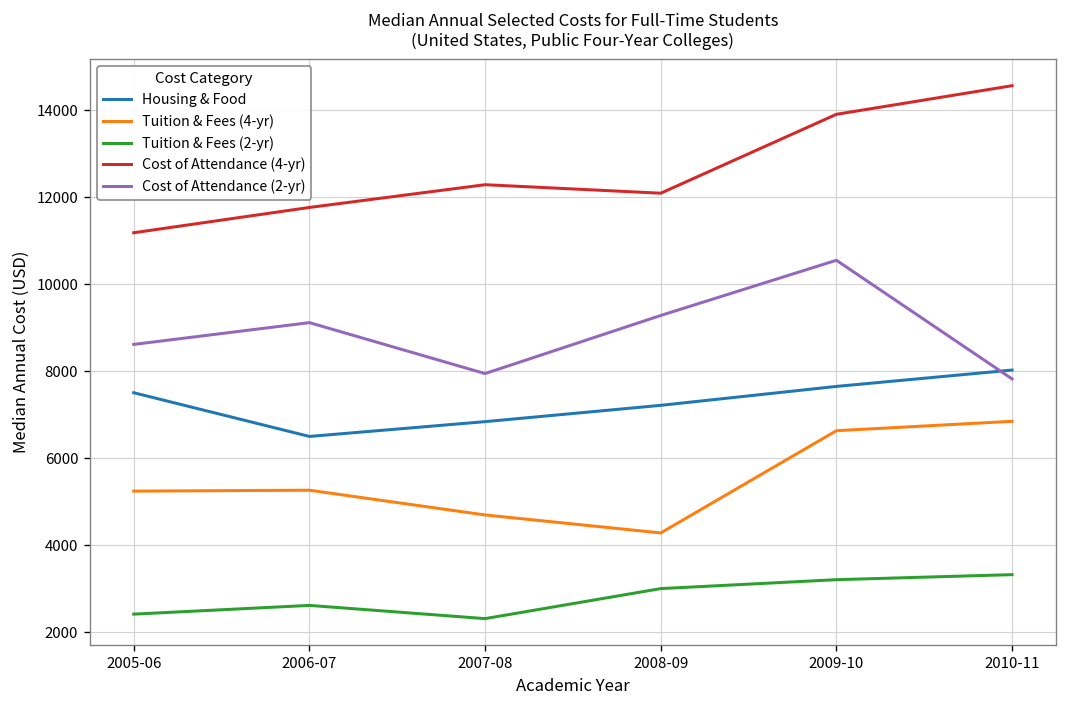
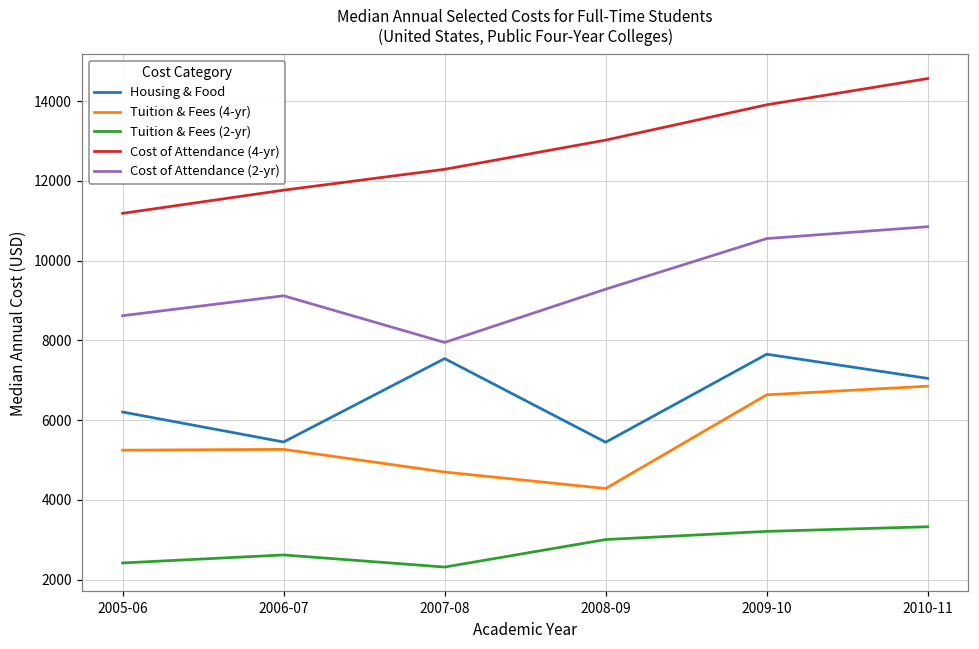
Housing & Food, 2005-06: 7500 -> 6200
Housing & Food, 2006-07: 6500 -> 5400
Housing & Food, 2007-08: 6800 -> 7500
Housing & Food, 2008-09: 7200 -> 5400
Cost of Attendance (4-yr), 2008-09: 12100 -> 13000
Housing & Food, 2010-11: 8000 -> 7000
Cost of Attendance (2-yr), 2010-11: 7800 -> 10800
